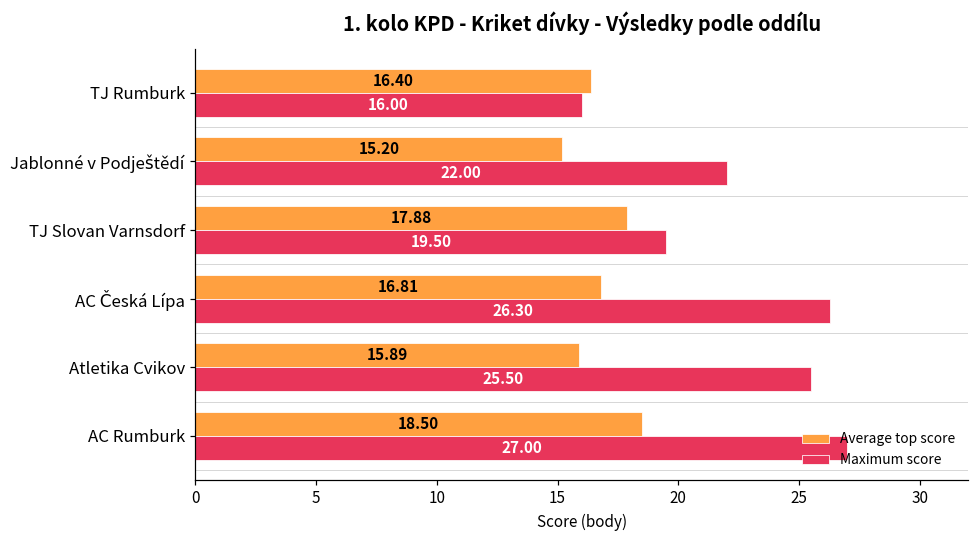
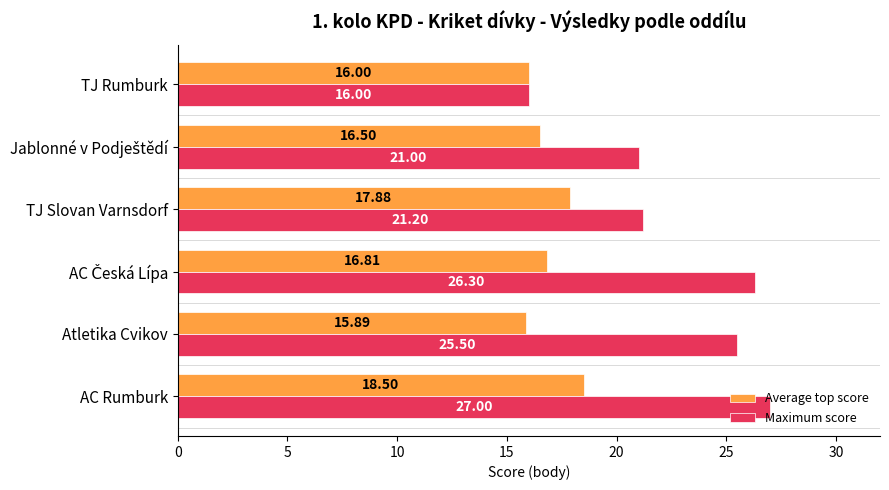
Average top score, TJ Rumburk: 16.40 -> 16.00
Average top score, Jablonné v Podještědí: 15.20 -> 16.50
Maximum score, Jablonné v Podještědí: 22.00 -> 21.00
Maximum score, TJ Slovan Varnsdorf: 19.50 -> 21.20
